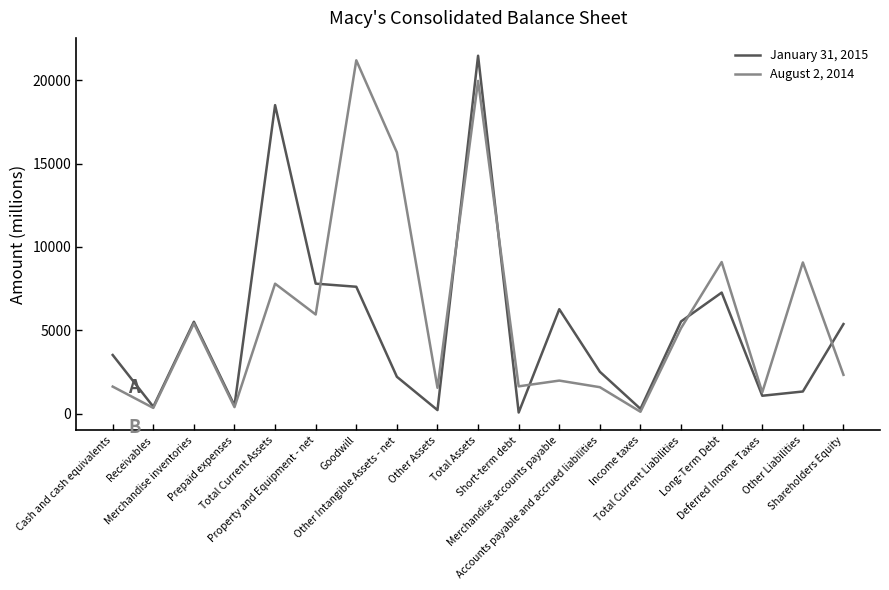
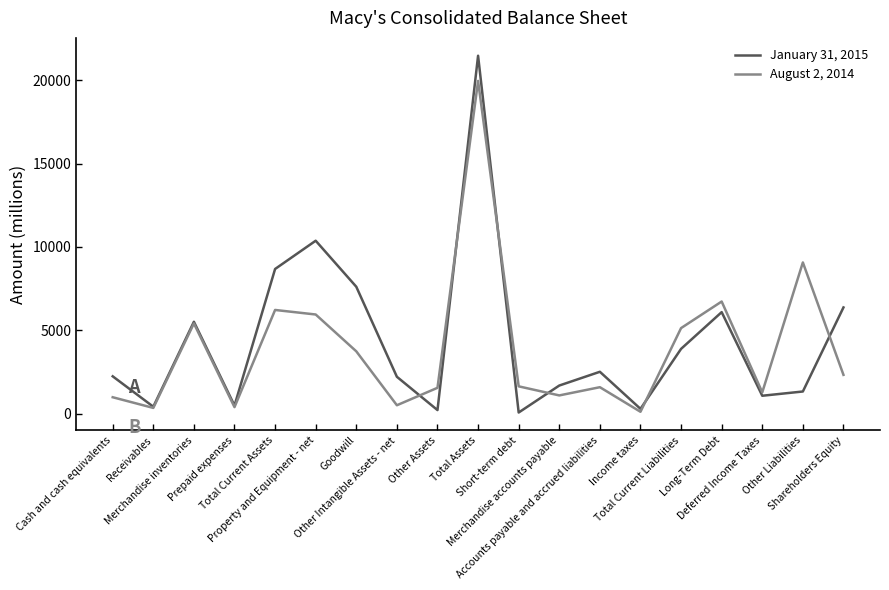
January 31, 2015, Cash and cash equivalents: 3500 -> 2200
August 2, 2014, Cash and cash equivalents: 1600 -> 1000
January 31, 2015, Total Current Assets: 18500 -> 8700
August 2, 2014, Total Current Assets: 7800 -> 6200
January 31, 2015, Property and Equipment - net: 7800 -> 10400
August 2, 2014, Goodwill: 21200 -> 3700
August 2, 2014, Other Intangible Assets - net: 15700 -> 500
January 31, 2015, Merchandise accounts payable: 6300 -> 1700
August 2, 2014, Merchandise accounts payable: 2000 -> 1100
January 31, 2015, Total Current Liabilities: 5500 -> 3900
January 31, 2015, Long-Term Debt: 7300 -> 6100
August 2, 2014, Long-Term Debt: 9100 -> 6700
January 31, 2015, Shareholders Equity: 5400 -> 6400
